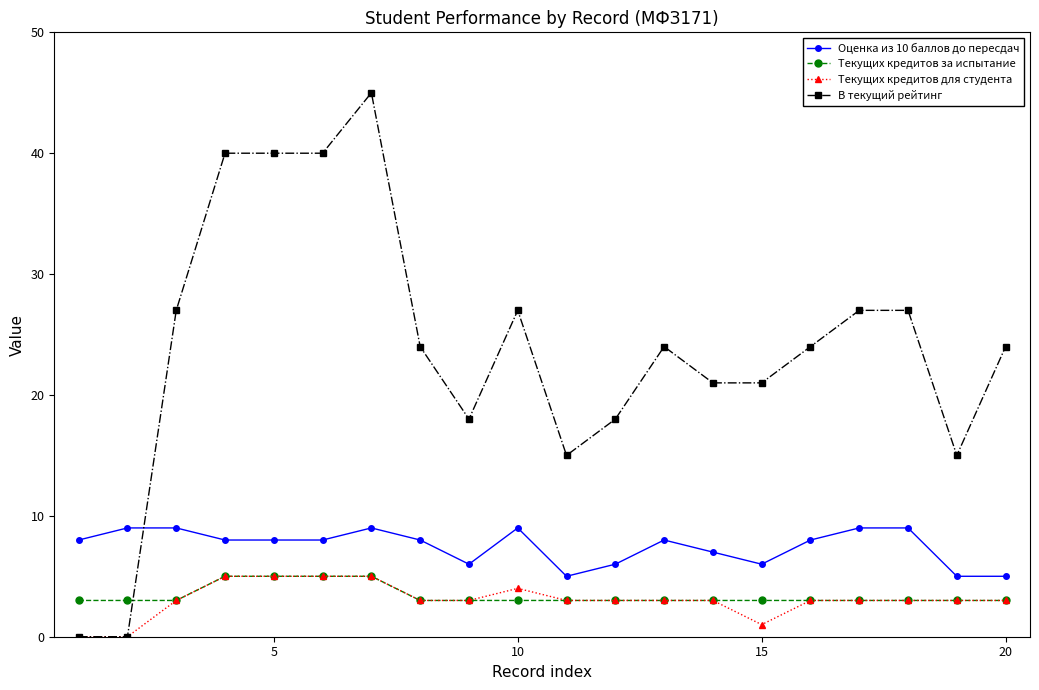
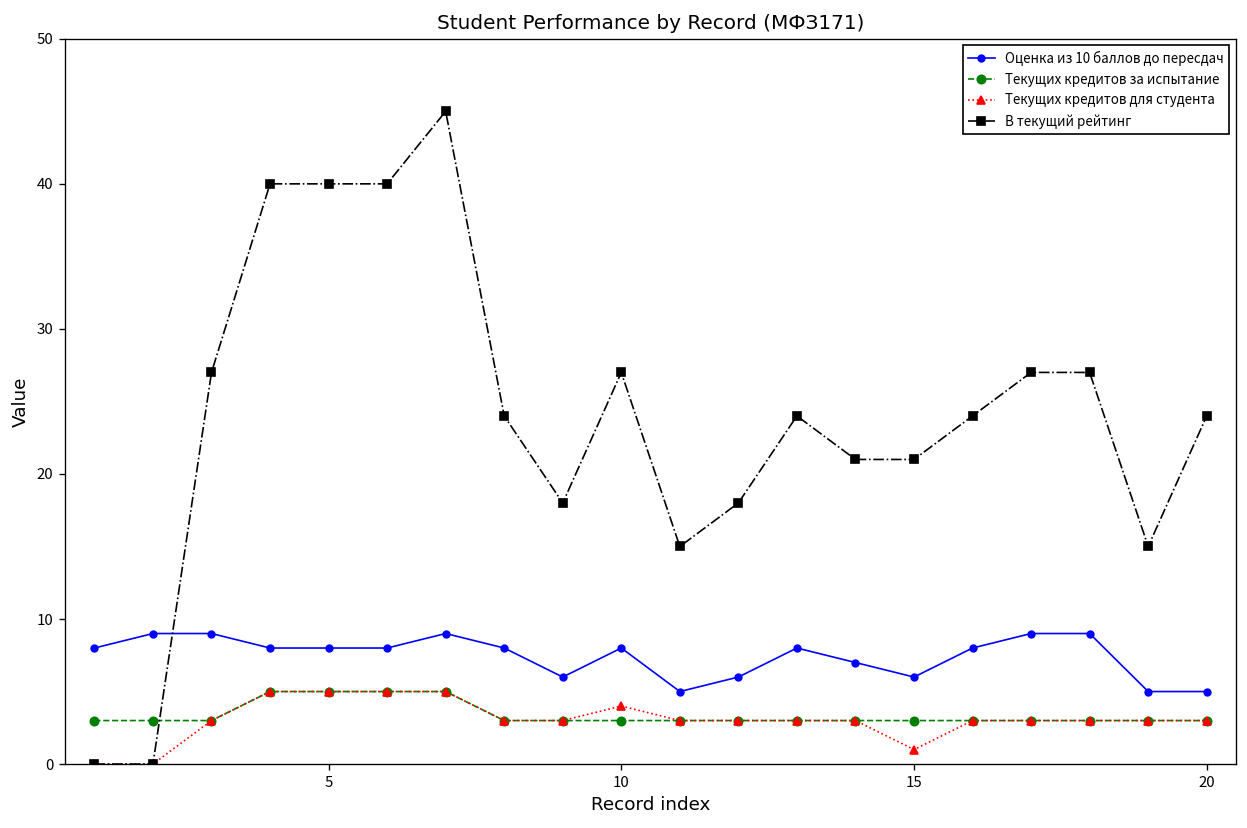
Оценка из 10 баллов до пересдач, 10: 9 -> 8
